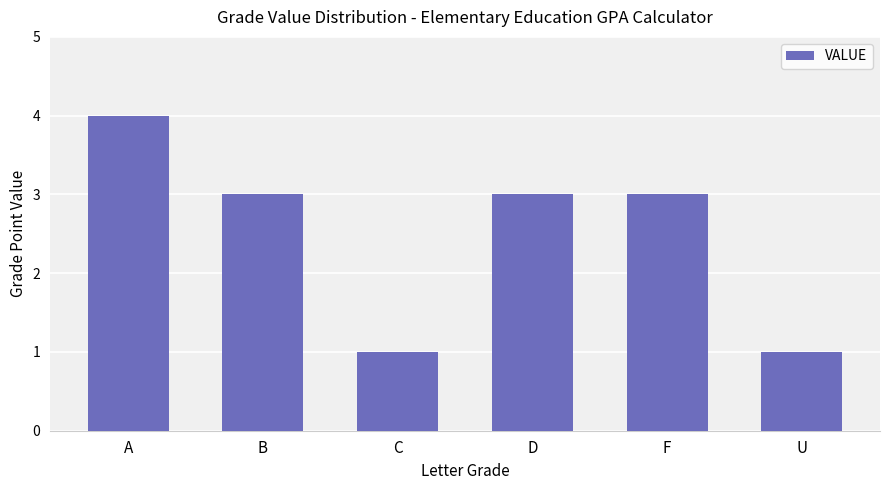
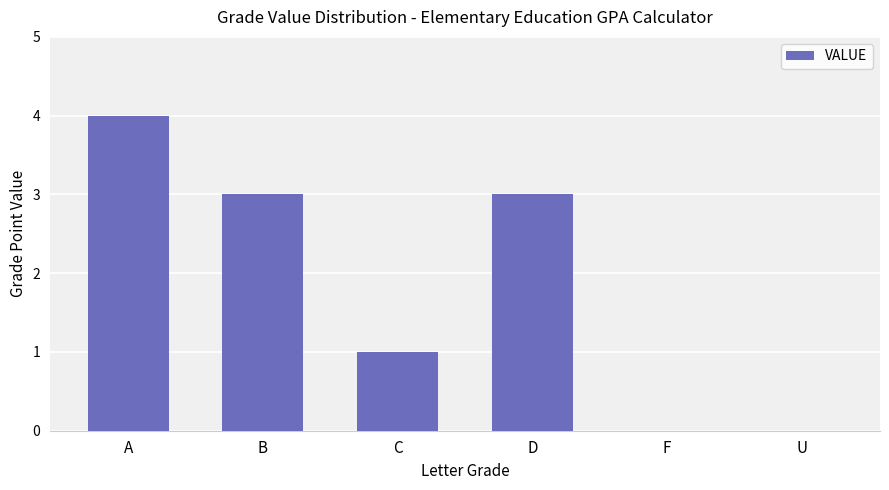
F: 3 -> 0
U: 1 -> 0
